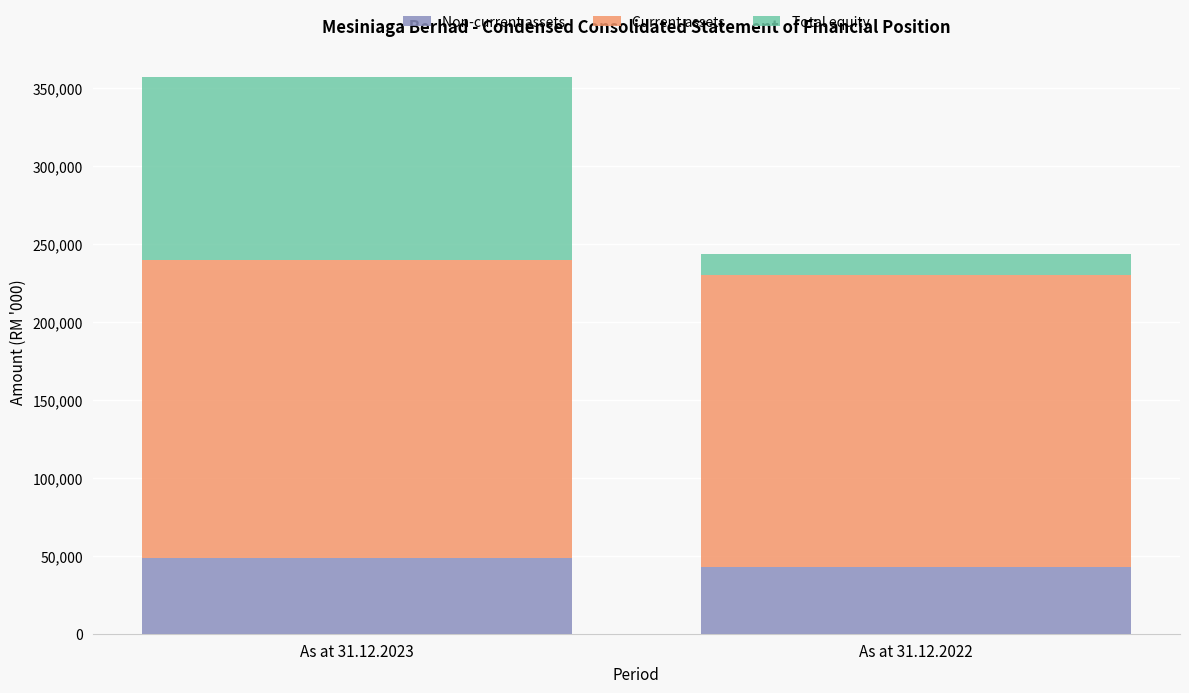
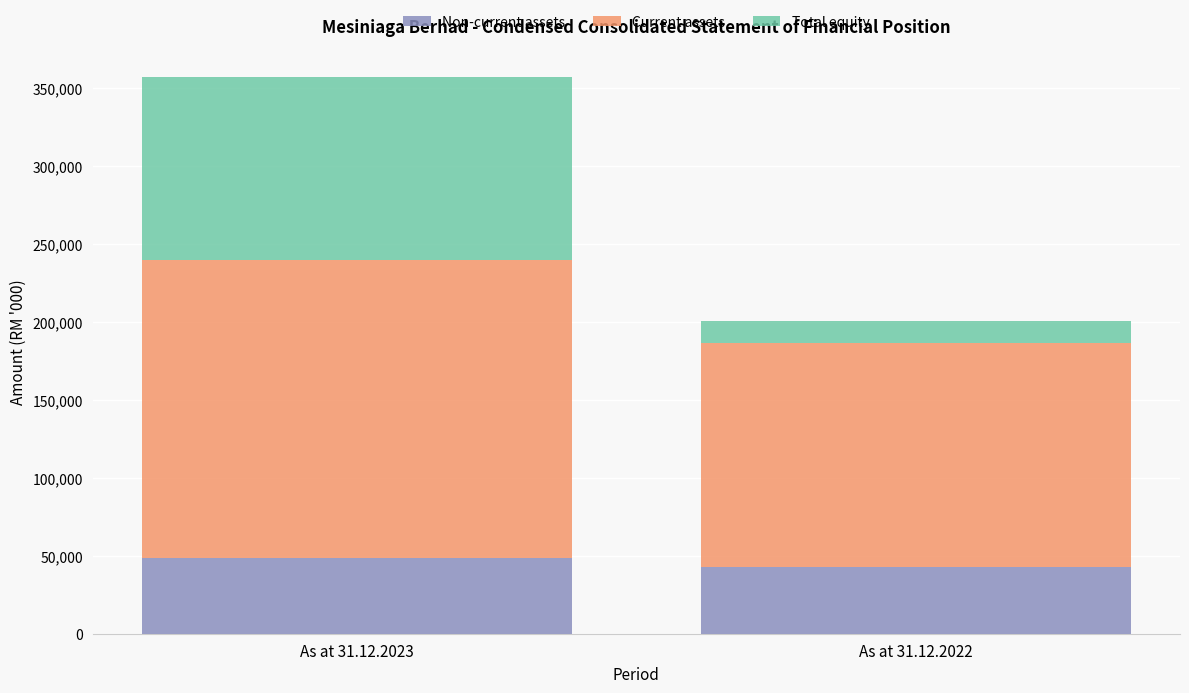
Current assets, As at 31.12.2022: 187,000 -> 144,000
